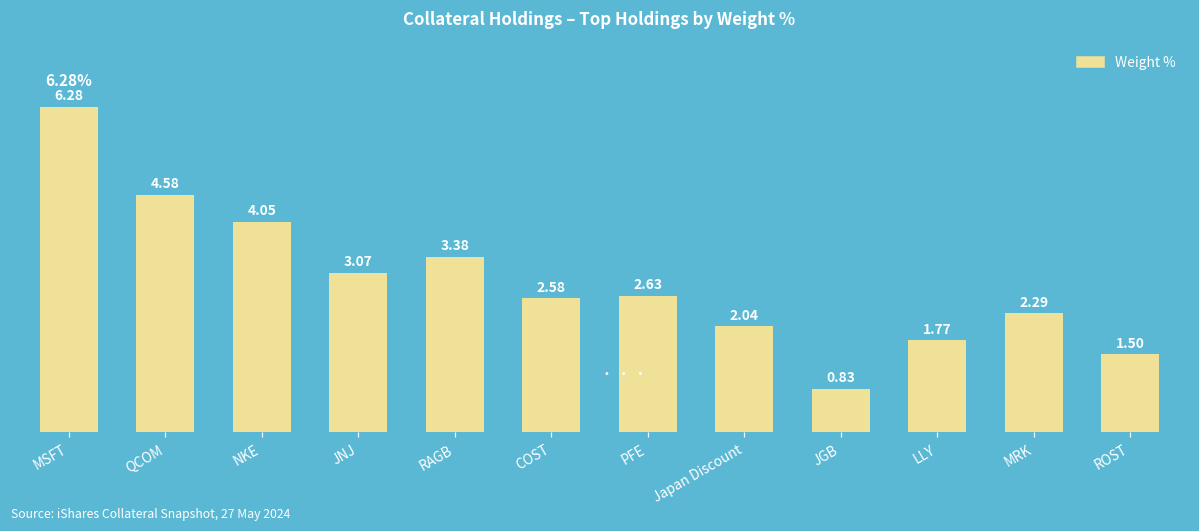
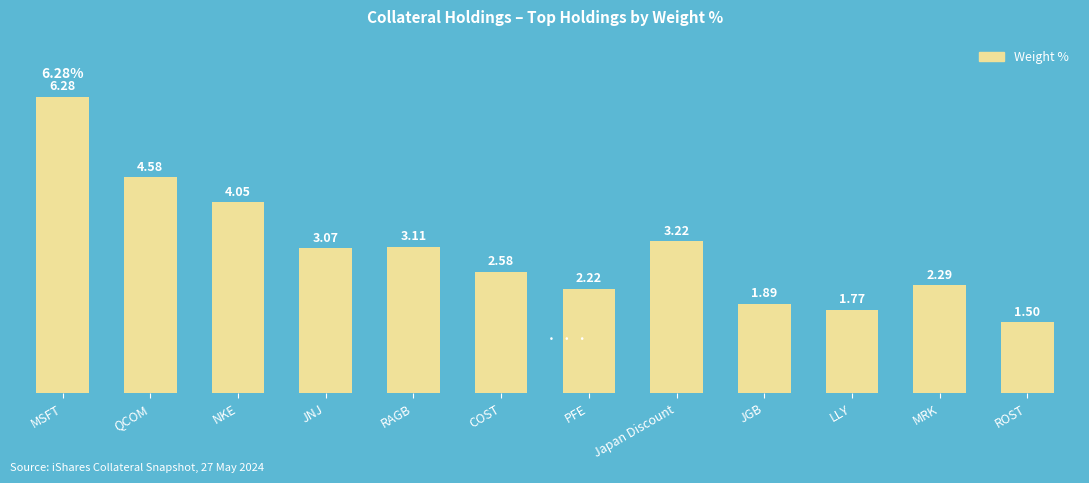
RAGB: 3.38 -> 3.11
PFE: 2.63 -> 2.22
Japan Discount: 2.04 -> 3.22
JGB: 0.83 -> 1.89
